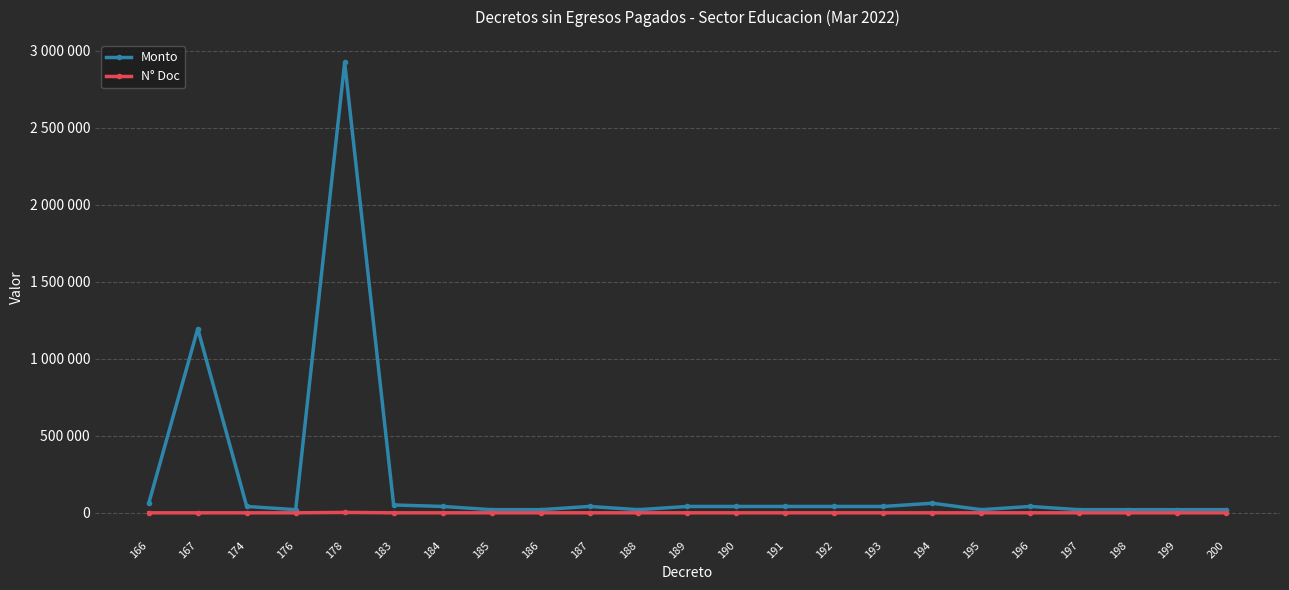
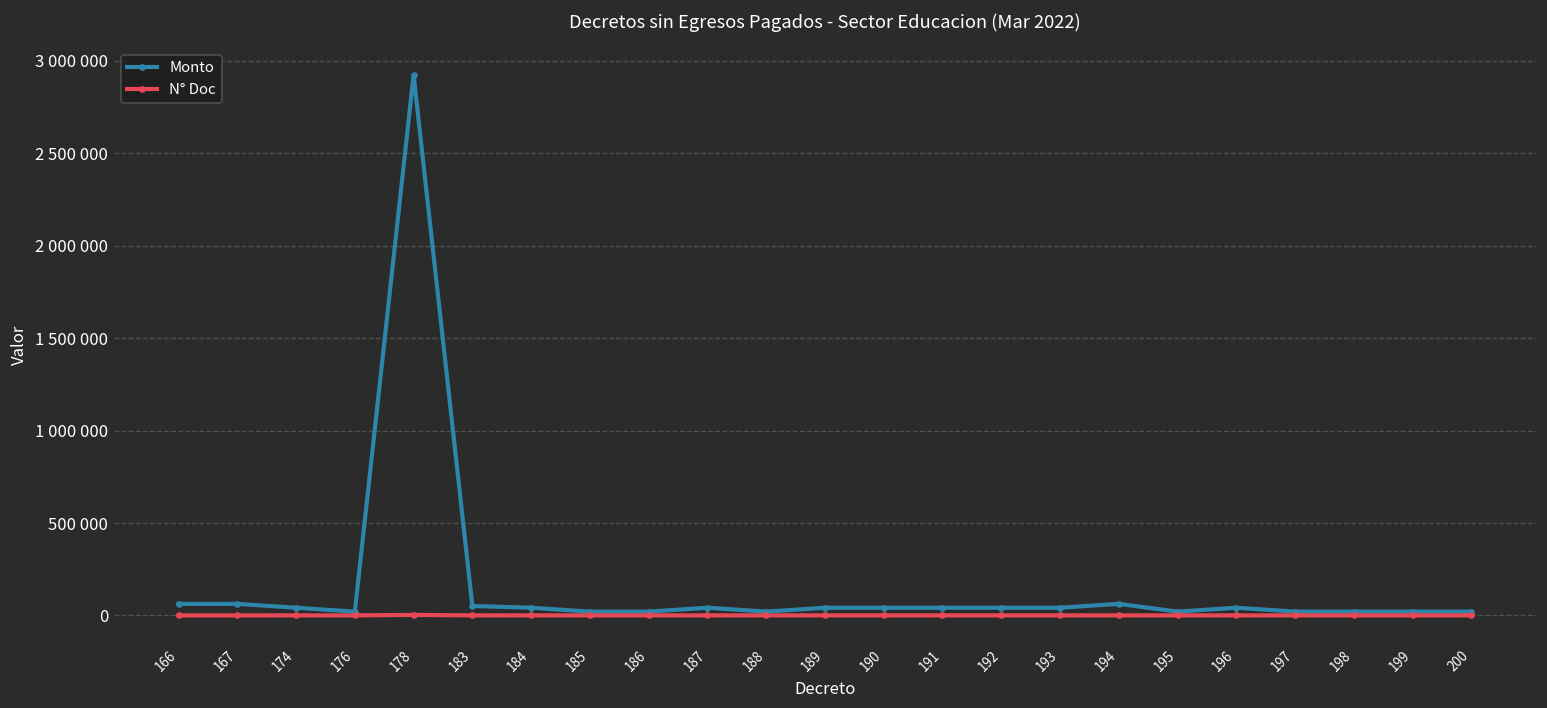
Monto, 167: 1200000 -> 60000
